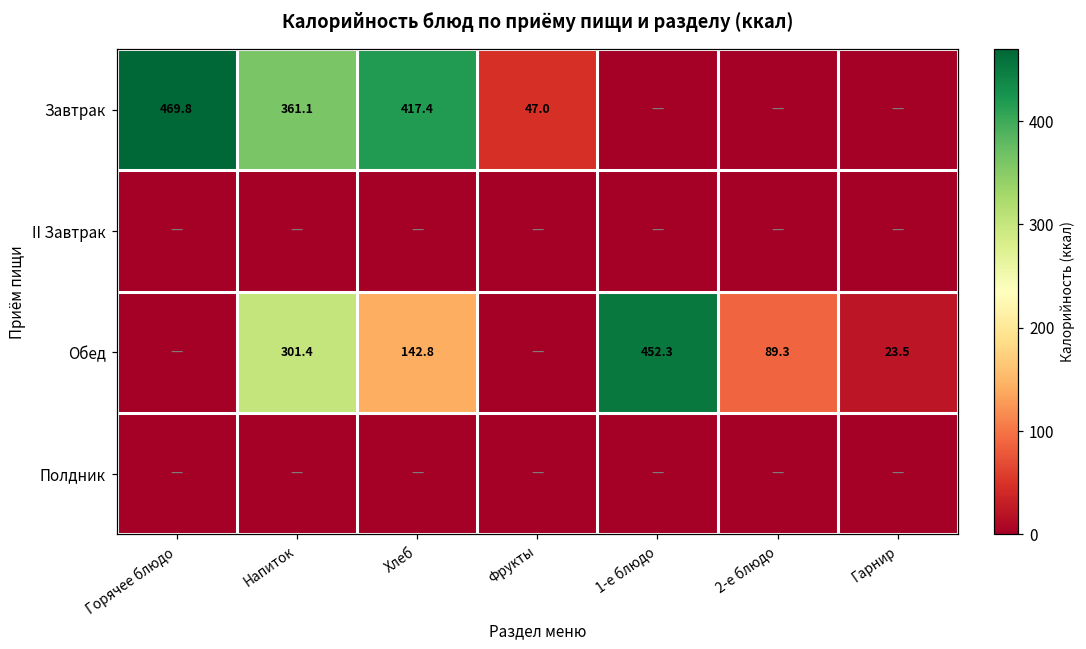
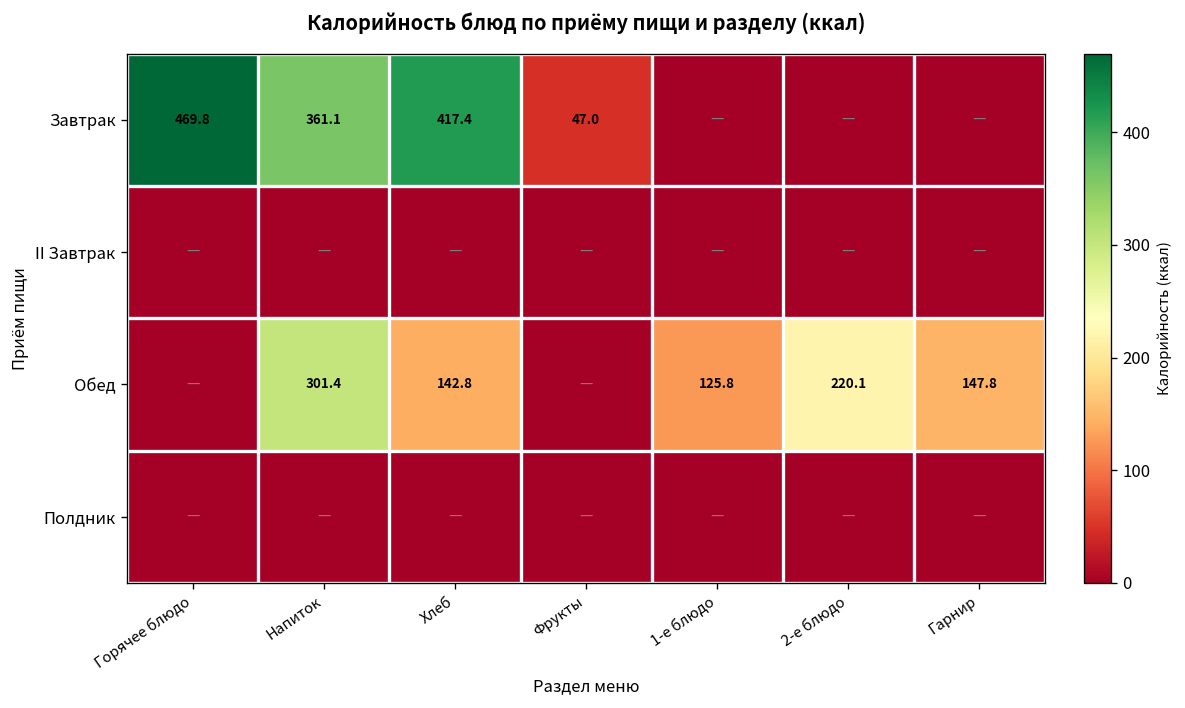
Обед, 1-е блюдо: 452.3 -> 125.8
Обед, 2-е блюдо: 89.3 -> 220.1
Обед, Гарнир: 23.5 -> 147.8
